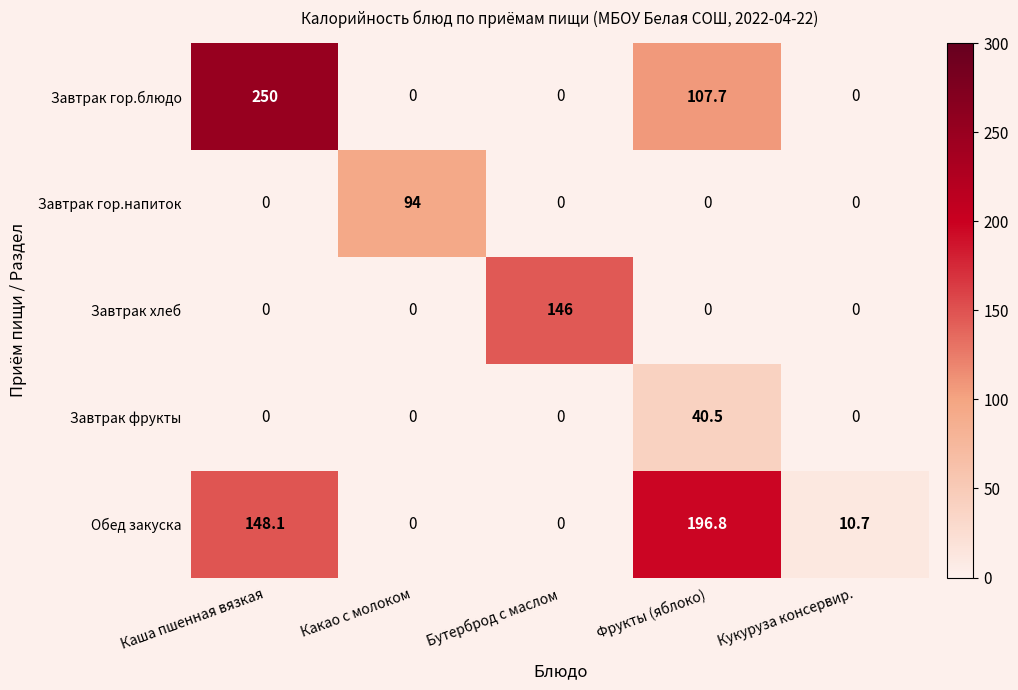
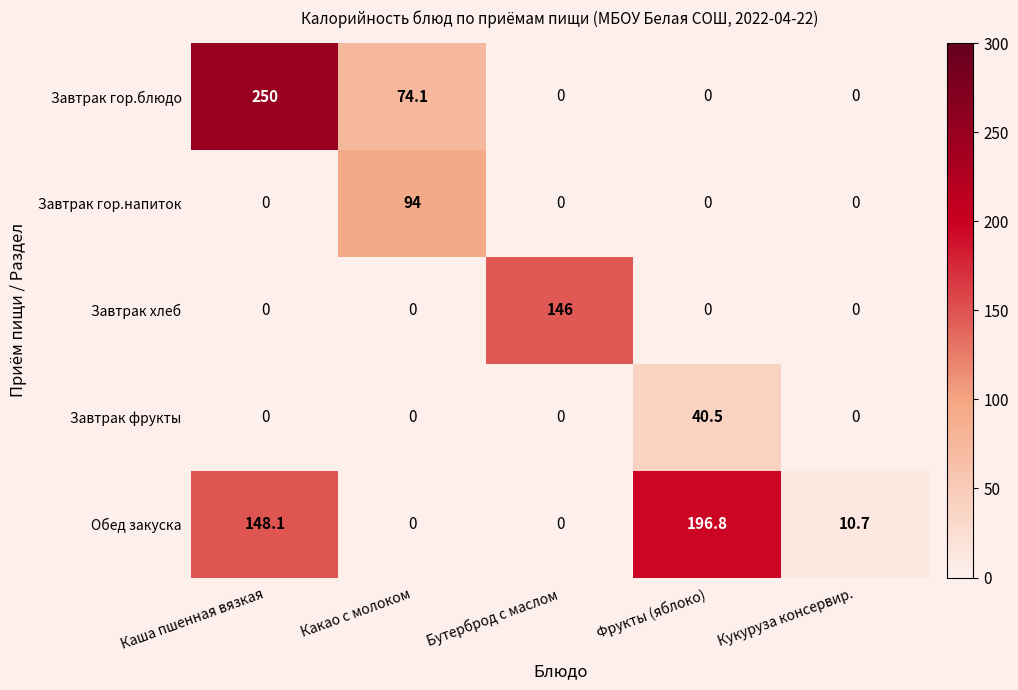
Завтрак гор.блюдо, Какао с молоком: 0 -> 74.1
Завтрак гор.блюдо, Фрукты (яблоко): 107.7 -> 0
